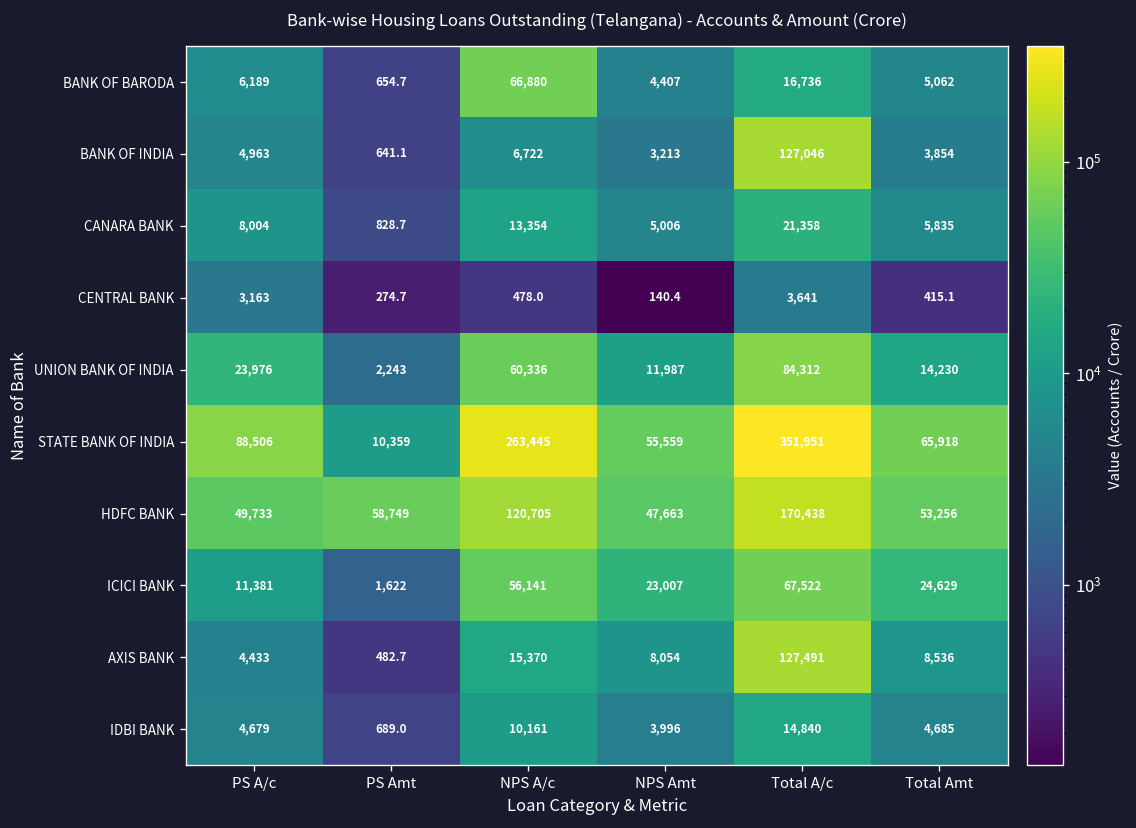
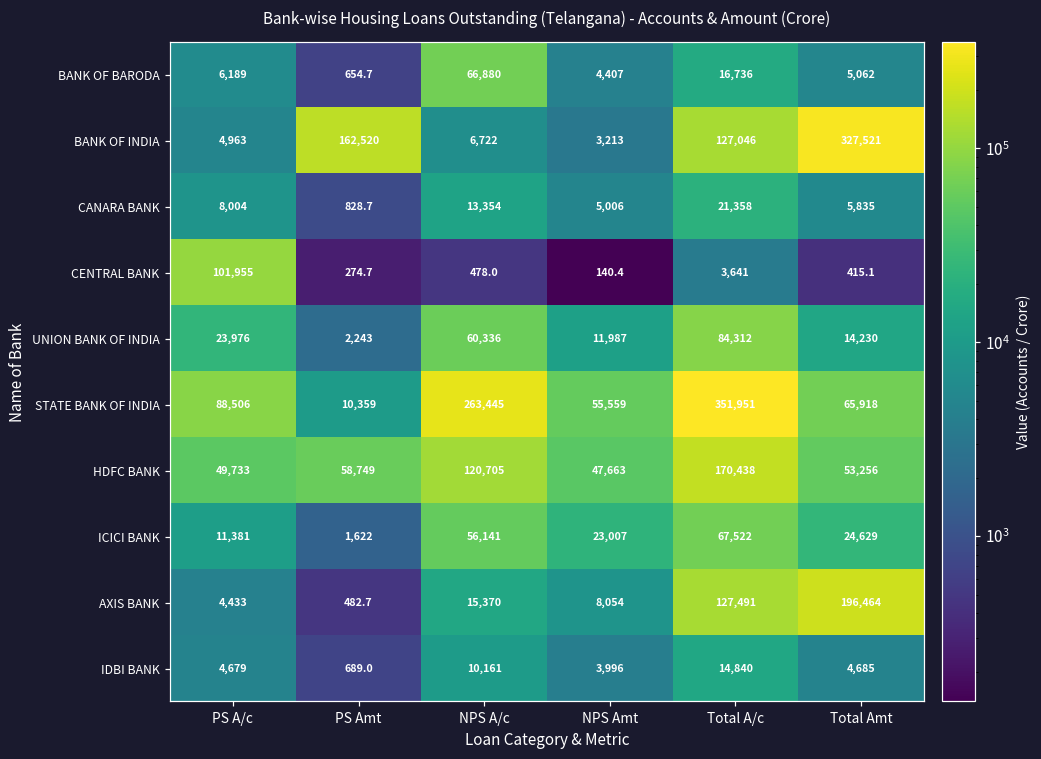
BANK OF INDIA, PS Amt: 641.1 -> 162,520
BANK OF INDIA, Total Amt: 3,854 -> 327,521
CENTRAL BANK, PS A/c: 3,163 -> 101,955
AXIS BANK, Total Amt: 8,536 -> 196,464
